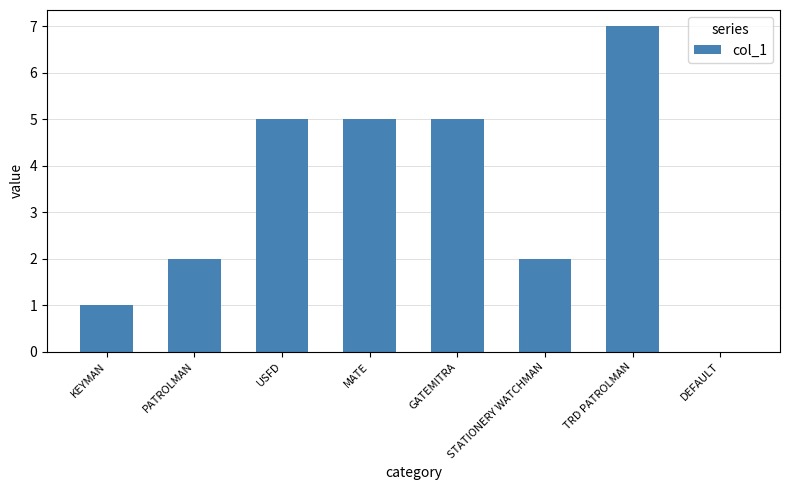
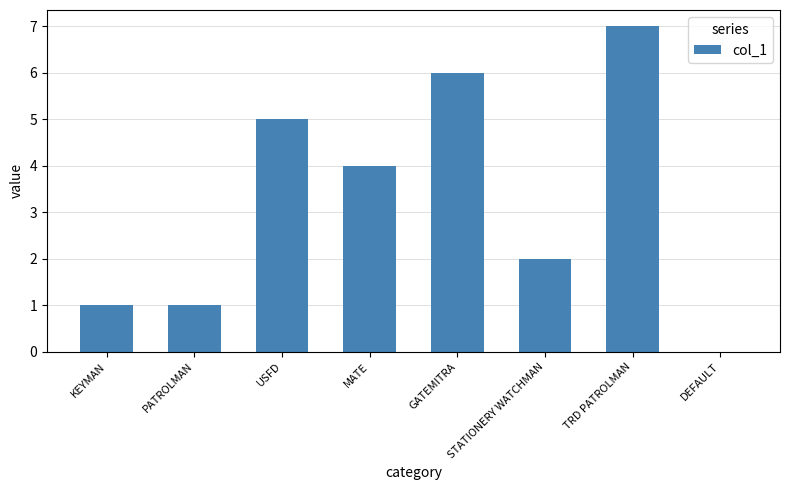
PATROLMAN: 2 -> 1
MATE: 5 -> 4
GATEMITRA: 5 -> 6
